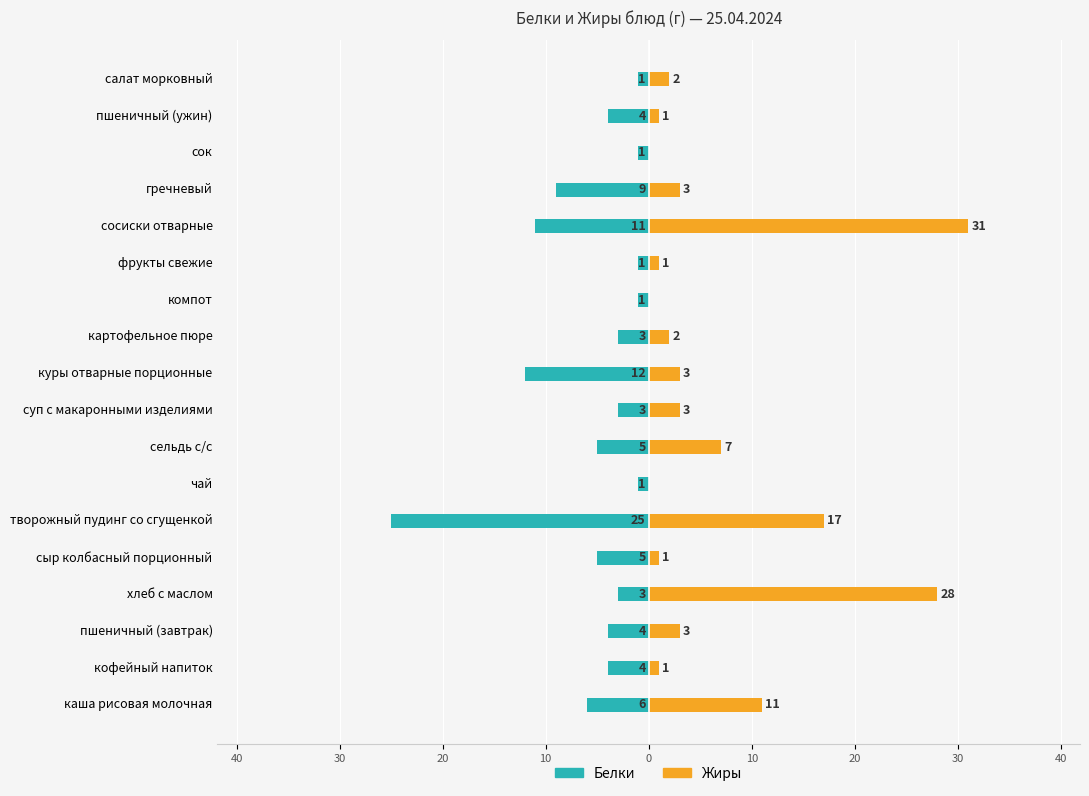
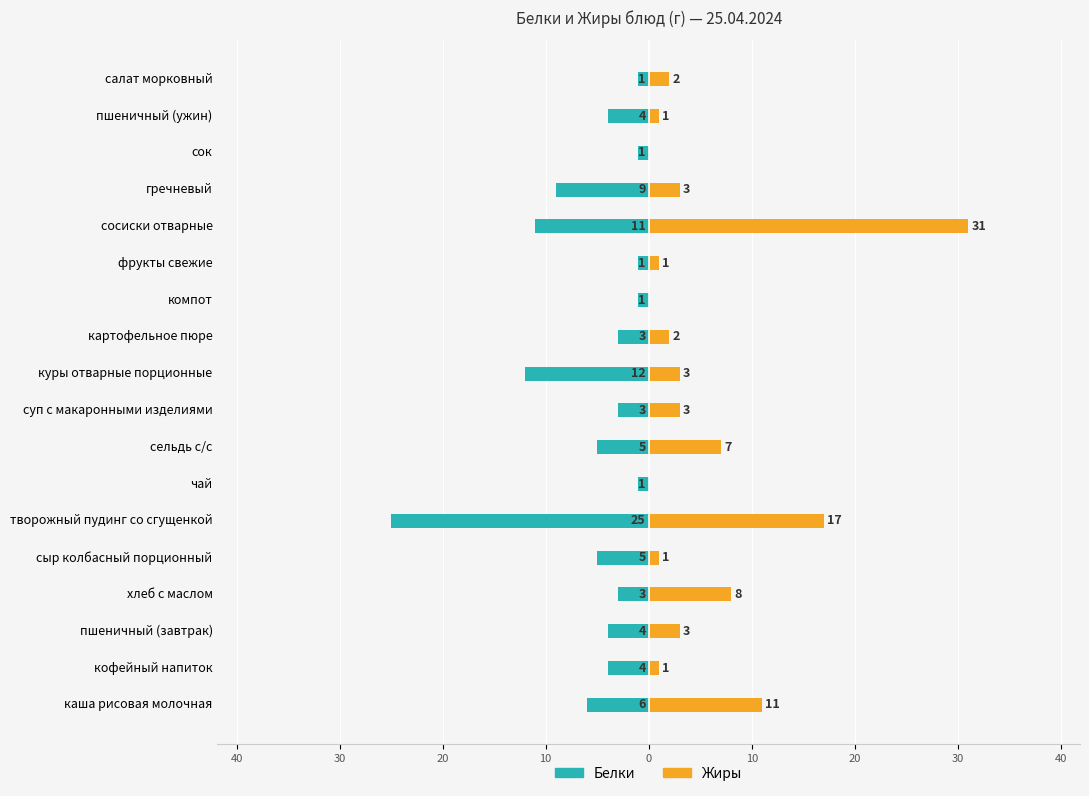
Жиры, хлеб с маслом: 28 -> 8
